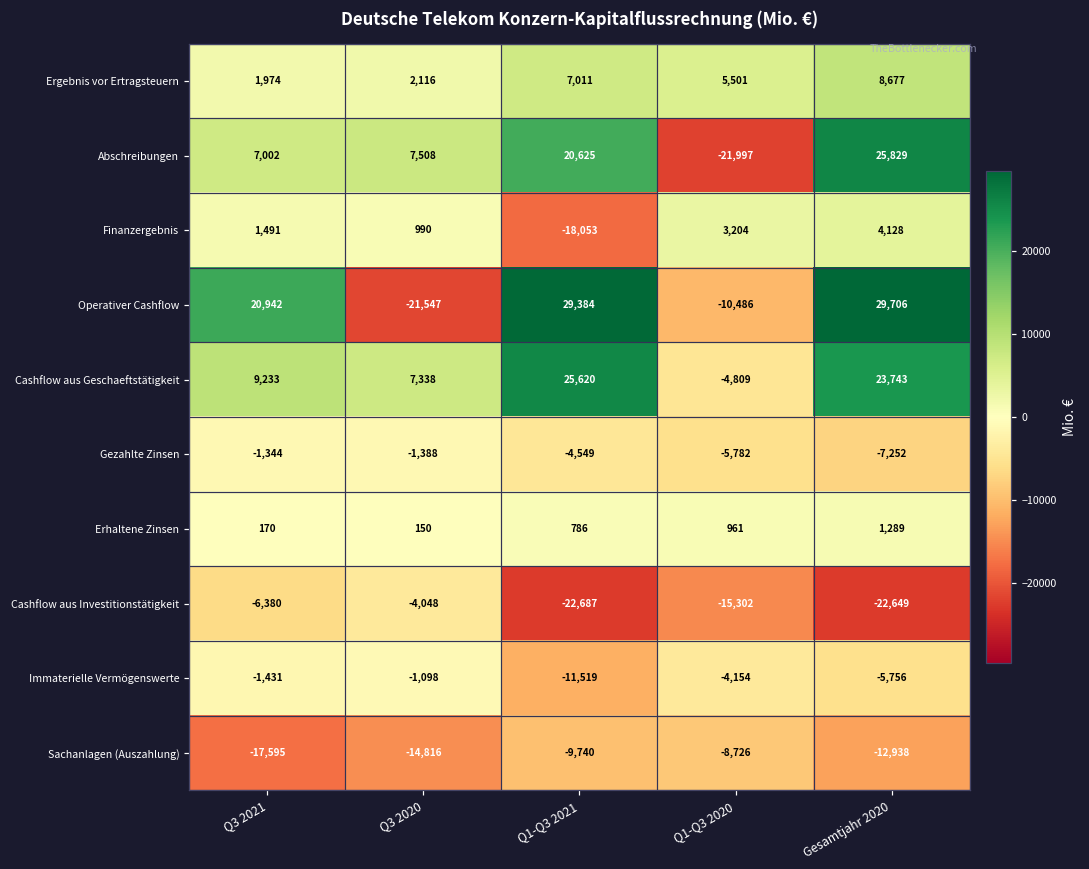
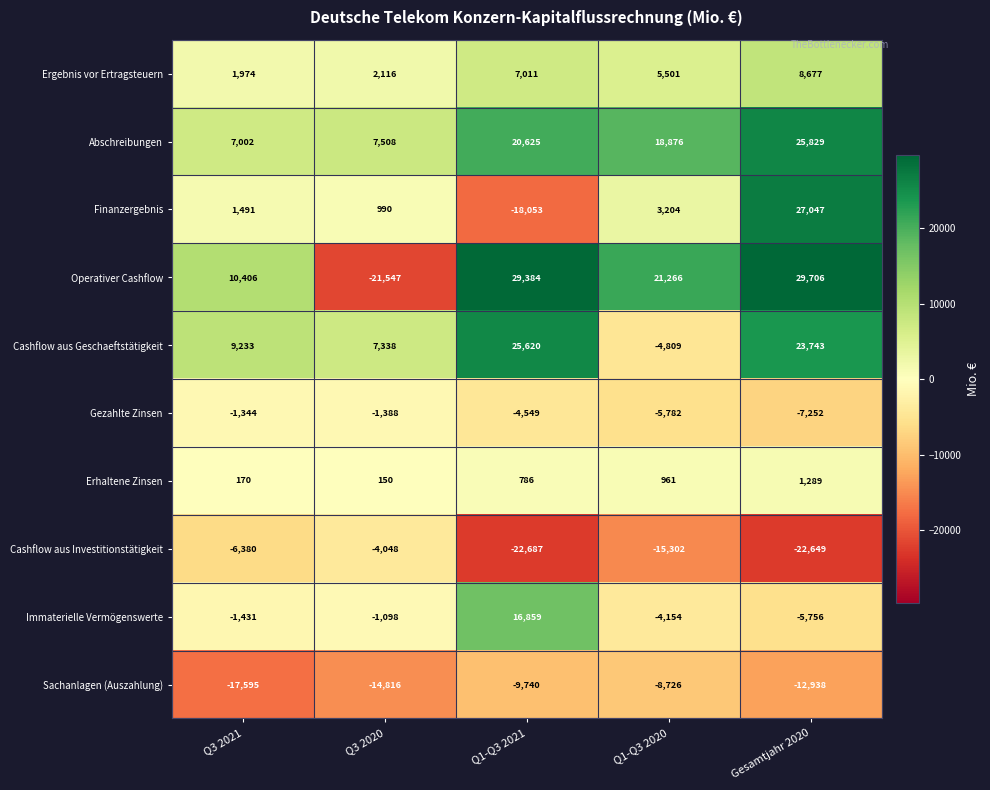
Abschreibungen, Q1-Q3 2020: -21,997 -> 18,876
Finanzergebnis, Gesamtjahr 2020: 4,128 -> 27,047
Operativer Cashflow, Q3 2021: 20,942 -> 10,406
Operativer Cashflow, Q1-Q3 2020: -10,486 -> 21,266
Immaterielle Vermögenswerte, Q1-Q3 2021: -11,519 -> 16,859
